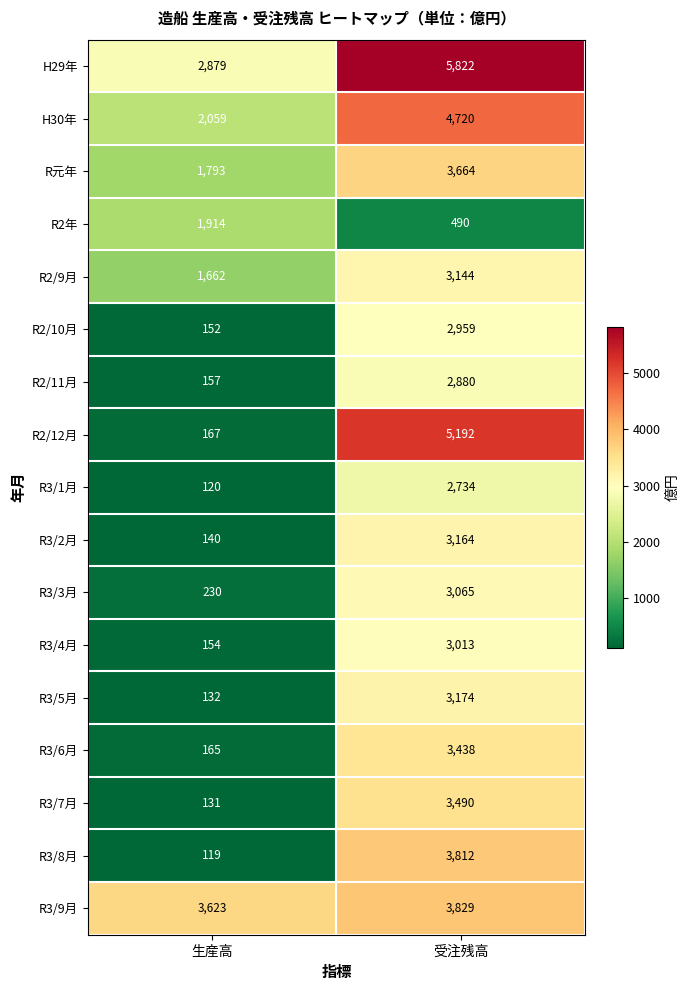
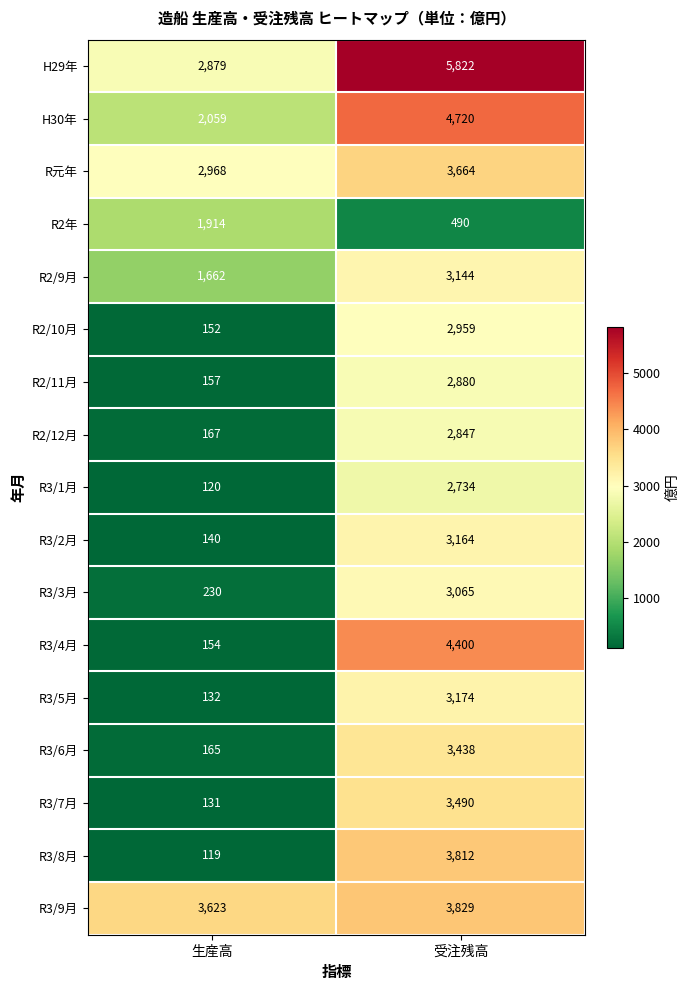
R元年, 生産高: 1,793 -> 2,968
R2/12月, 受注残高: 5,192 -> 2,847
R3/4月, 受注残高: 3,013 -> 4,400
